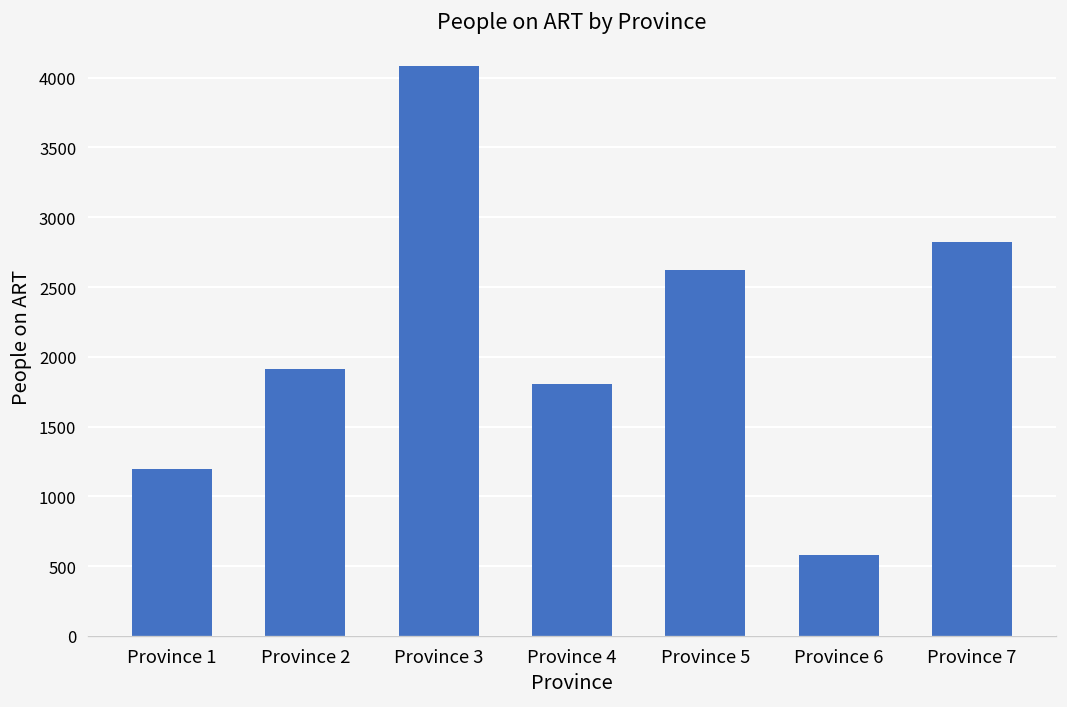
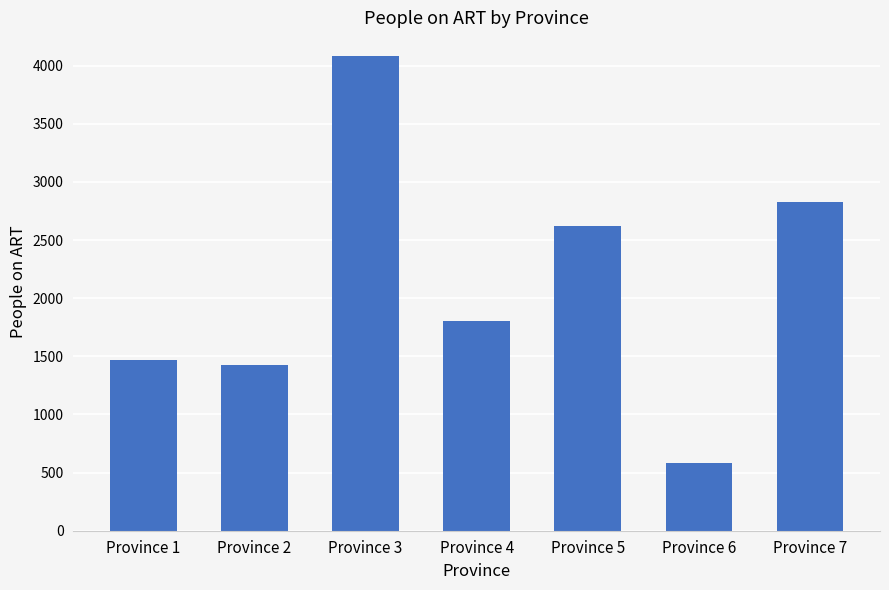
Province 1: 1200 -> 1470
Province 2: 1910 -> 1430
